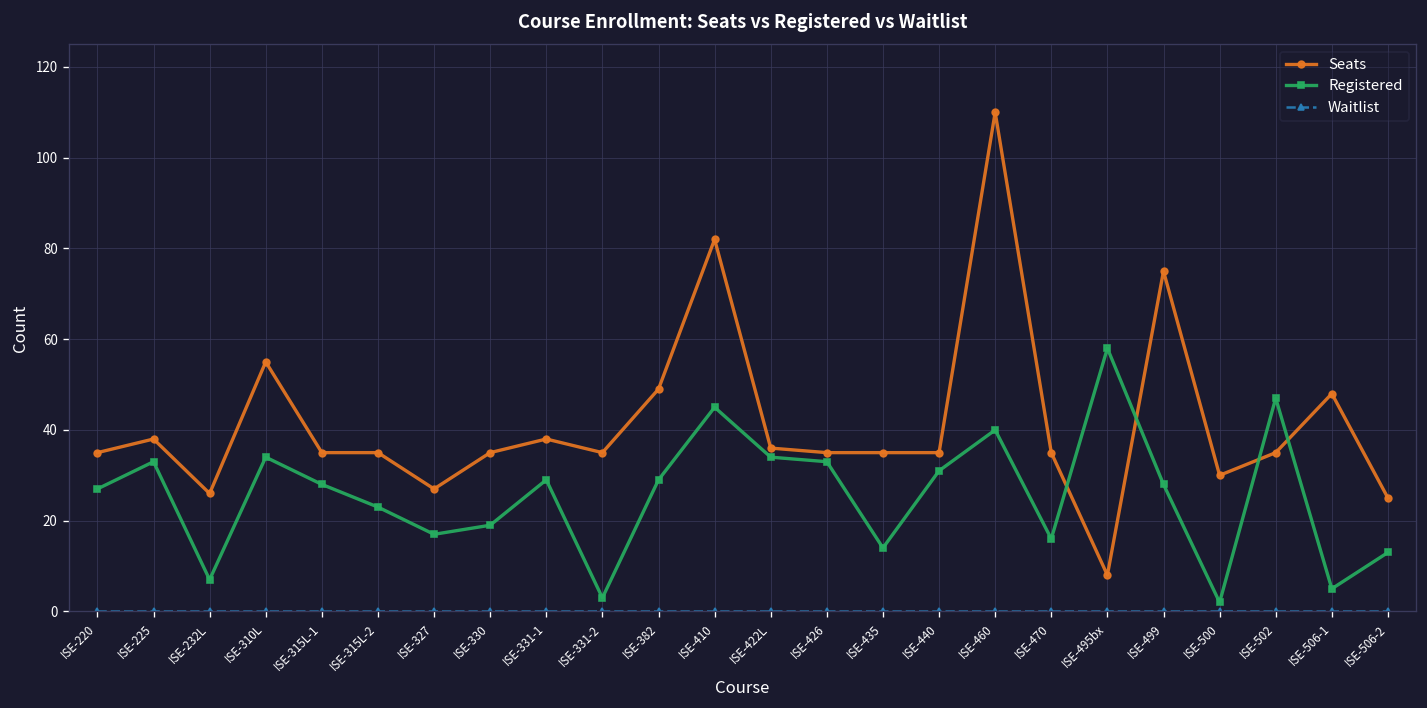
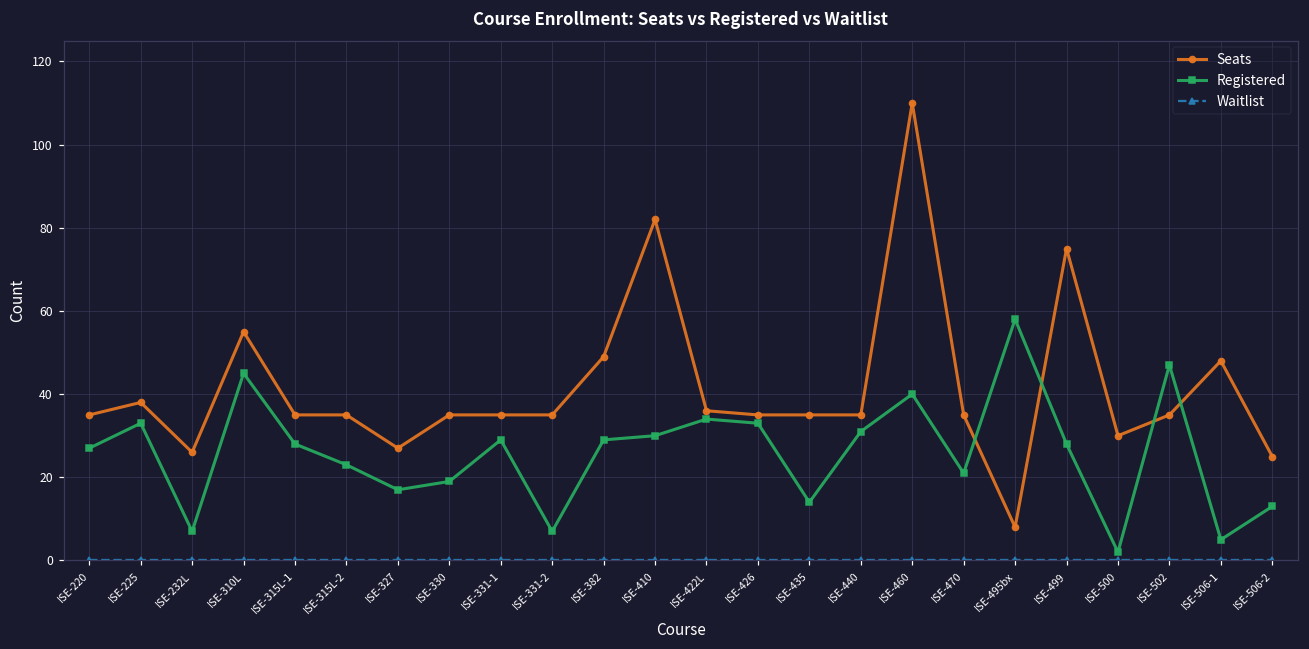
Registered, ISE-310L: 34 -> 45
Seats, ISE-331-1: 38 -> 35
Registered, ISE-331-2: 3 -> 7
Registered, ISE-410: 45 -> 30
Registered, ISE-470: 16 -> 21
